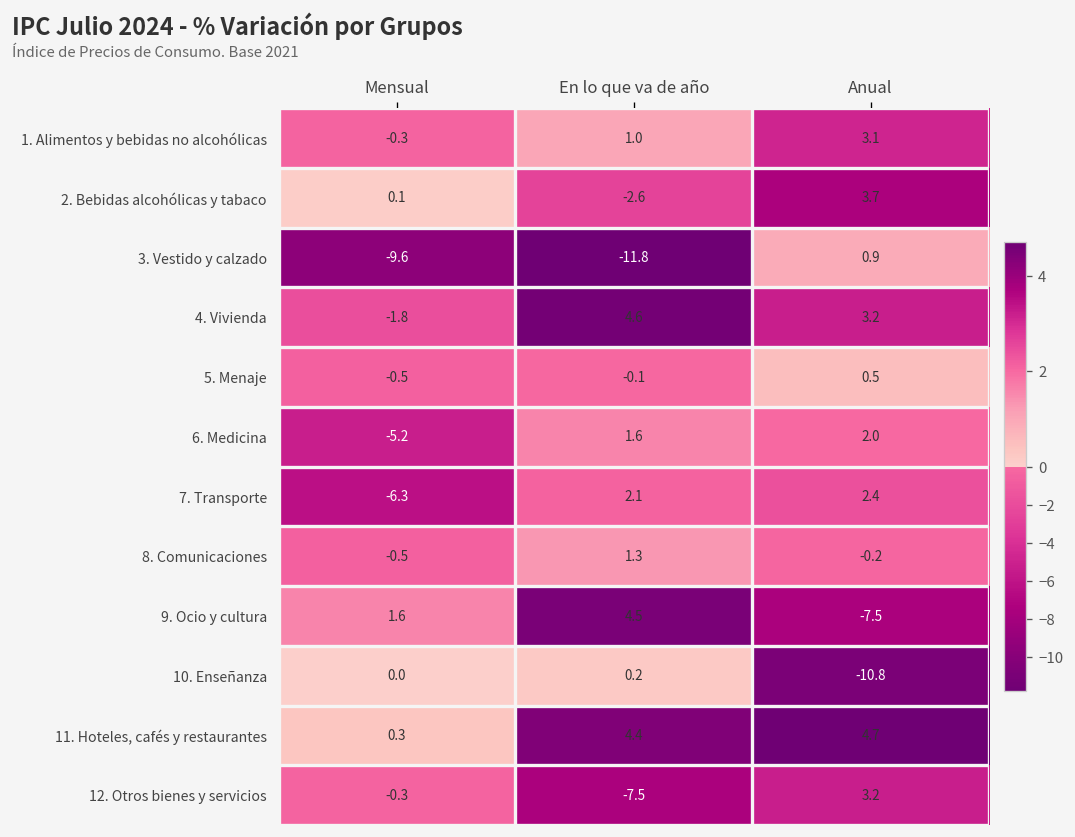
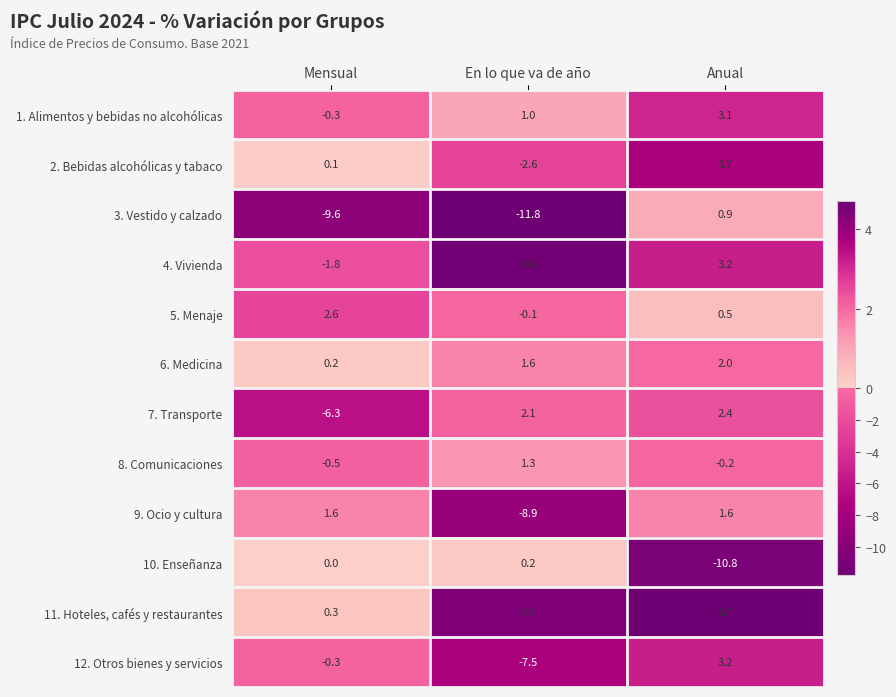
5. Menaje, Mensual: -0.5 -> 2.6
6. Medicina, Mensual: -5.2 -> 0.2
9. Ocio y cultura, En lo que va de año: 4.5 -> -8.9
9. Ocio y cultura, Anual: -7.5 -> 1.6
